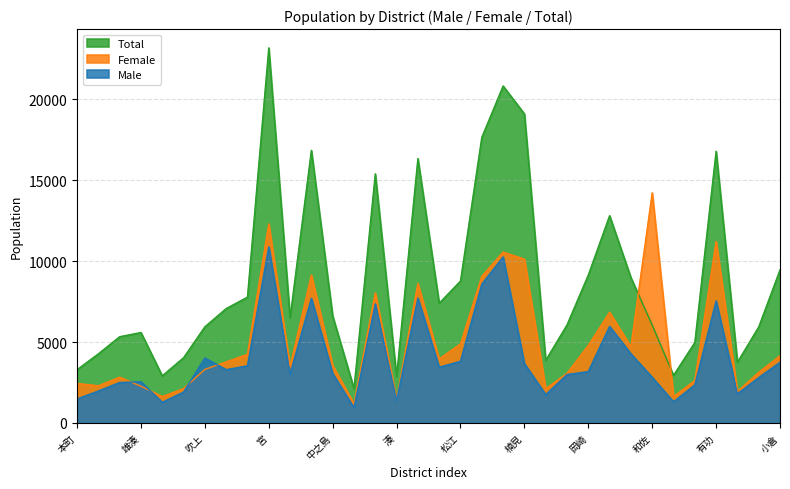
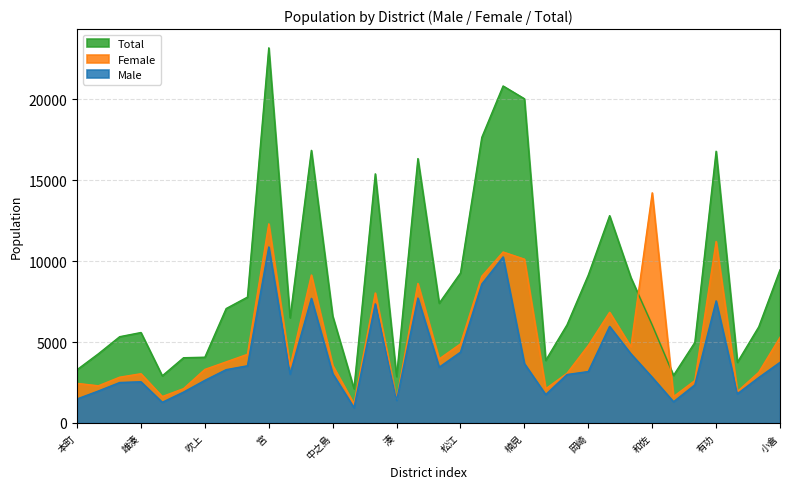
Female, 雄湊: 2300 -> 3000
Total, 吹上: 5900 -> 4100
Male, 吹上: 4000 -> 2600
Total, 松江: 8800 -> 9300
Male, 松江: 3800 -> 4400
Total, 楠見: 19100 -> 20000
Female, 小倉: 4200 -> 5300
